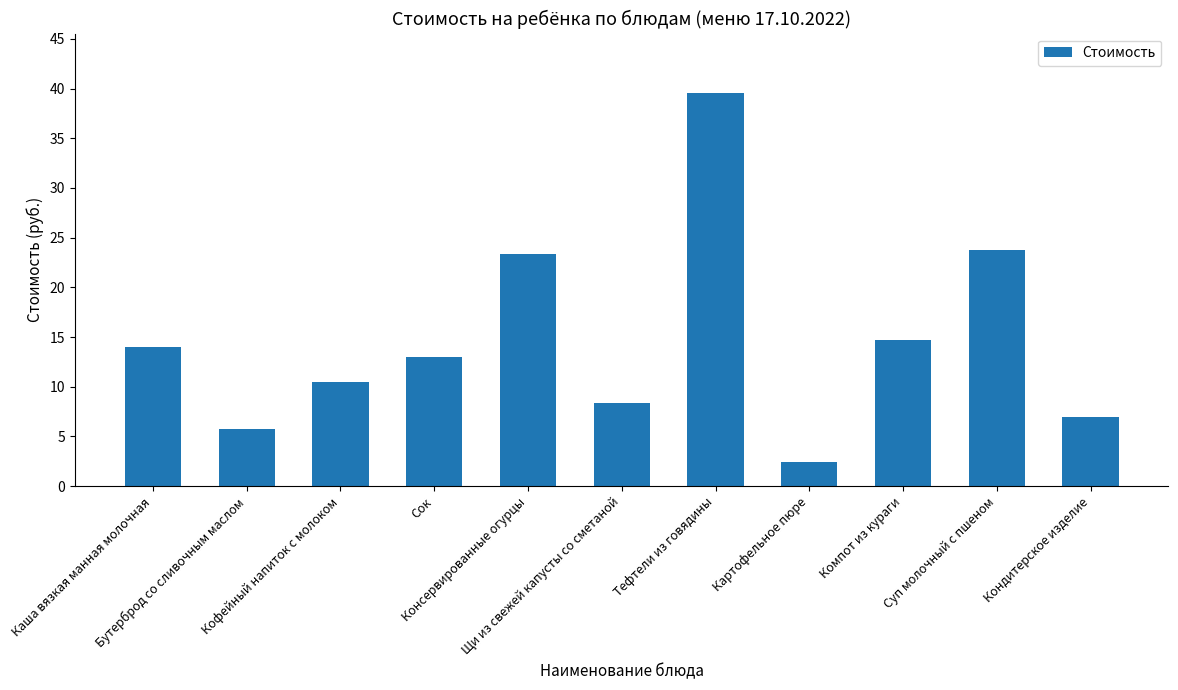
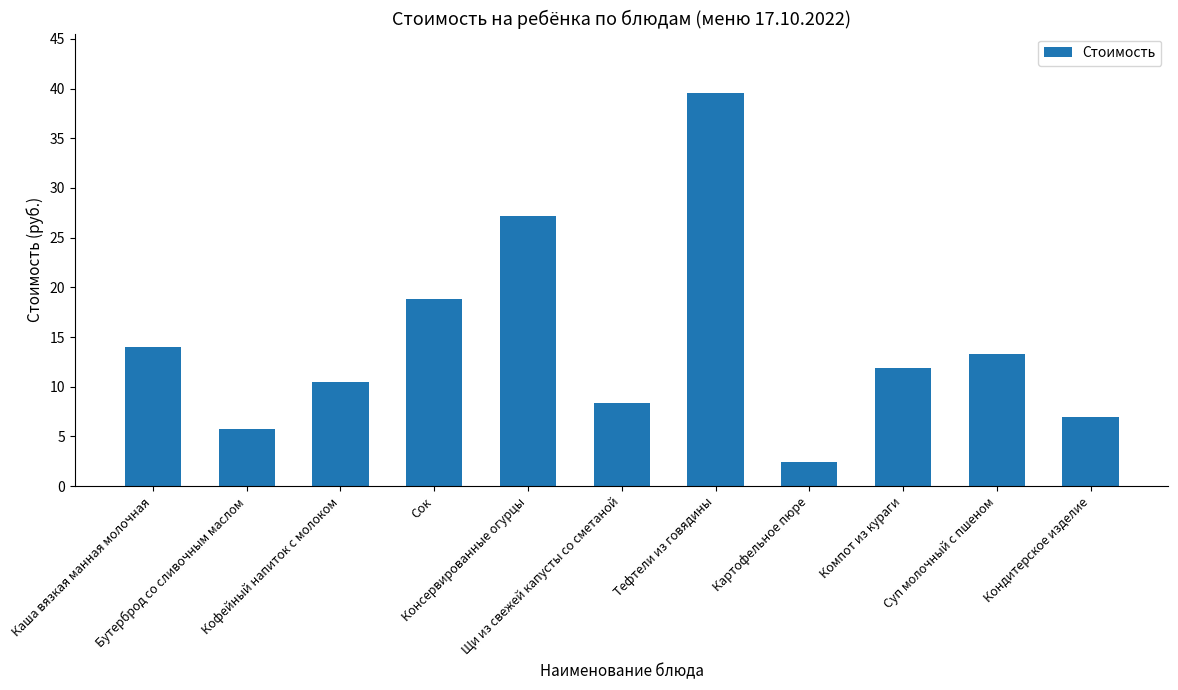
Сок: 13 -> 19
Консервированные огурцы: 23 -> 27
Компот из кураги: 15 -> 12
Суп молочный с пшеном: 24 -> 13
